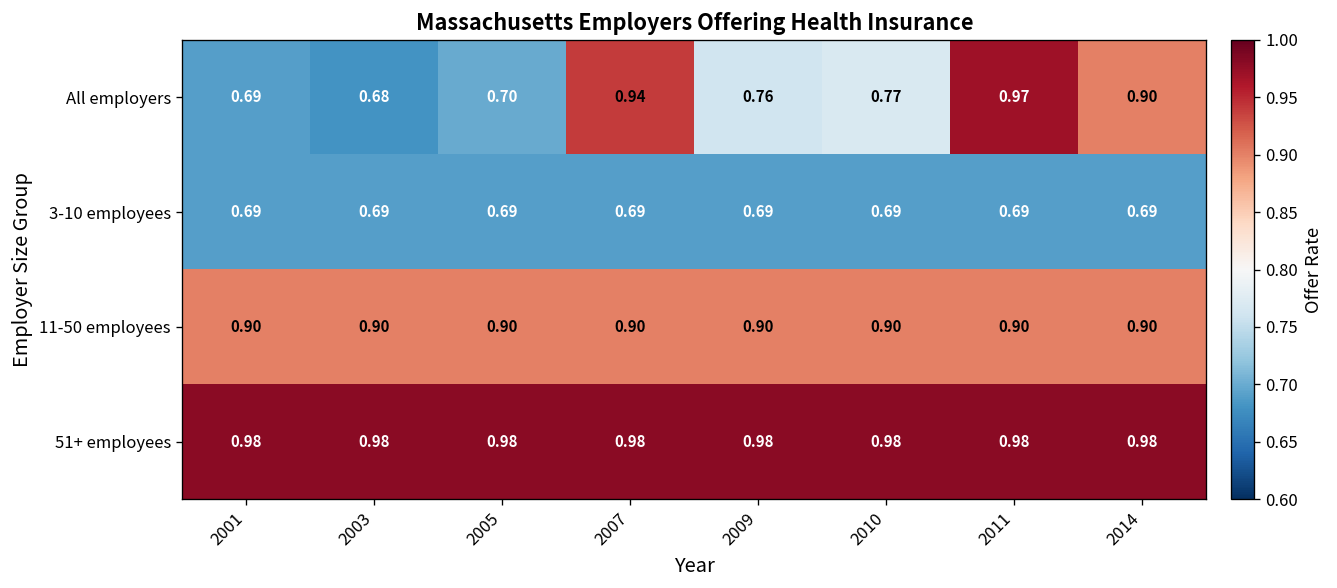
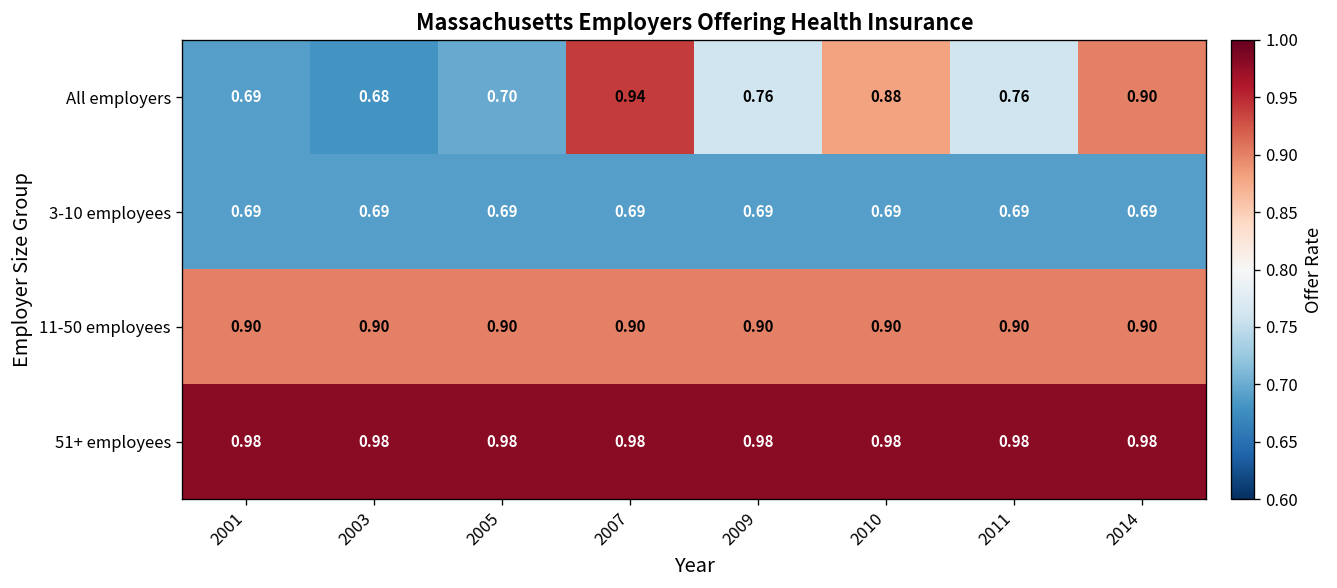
All employers, 2010: 0.77 -> 0.88
All employers, 2011: 0.97 -> 0.76
